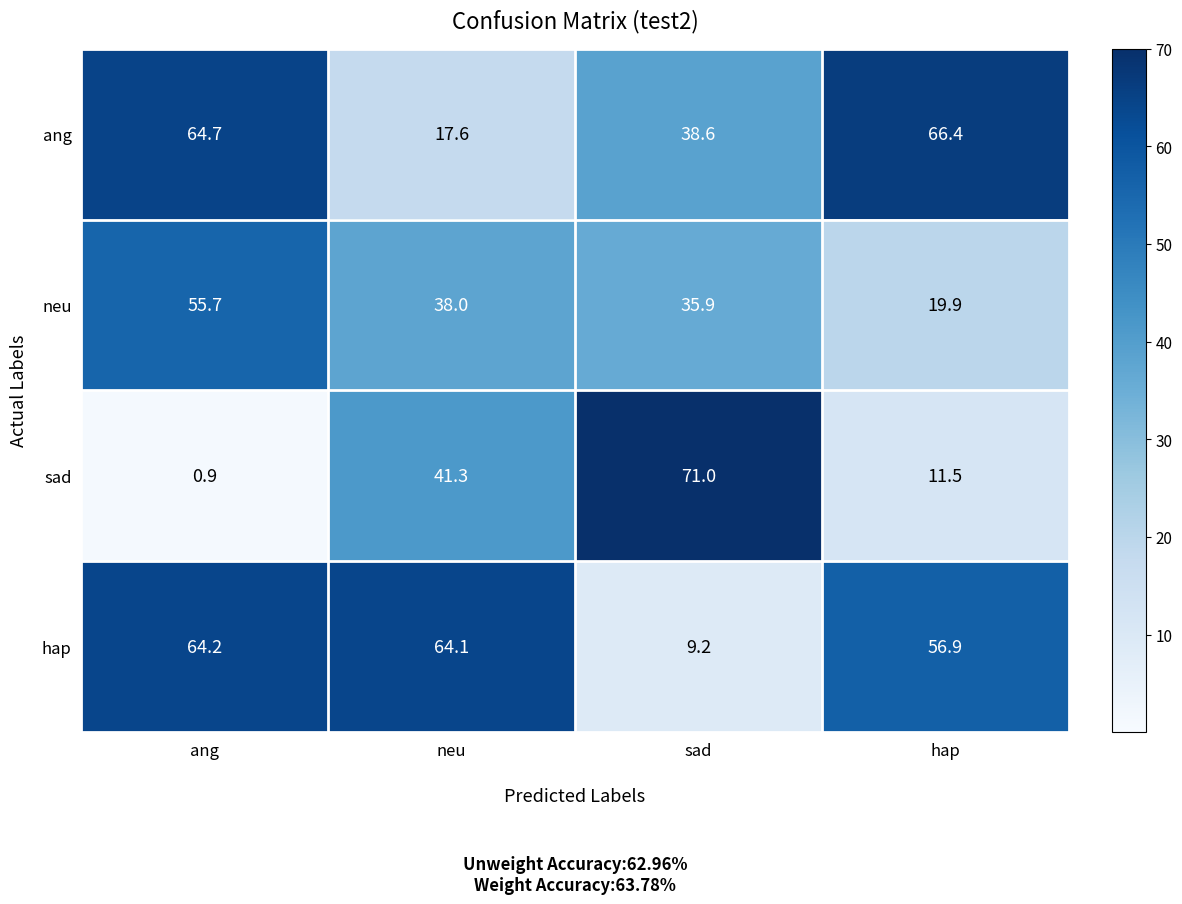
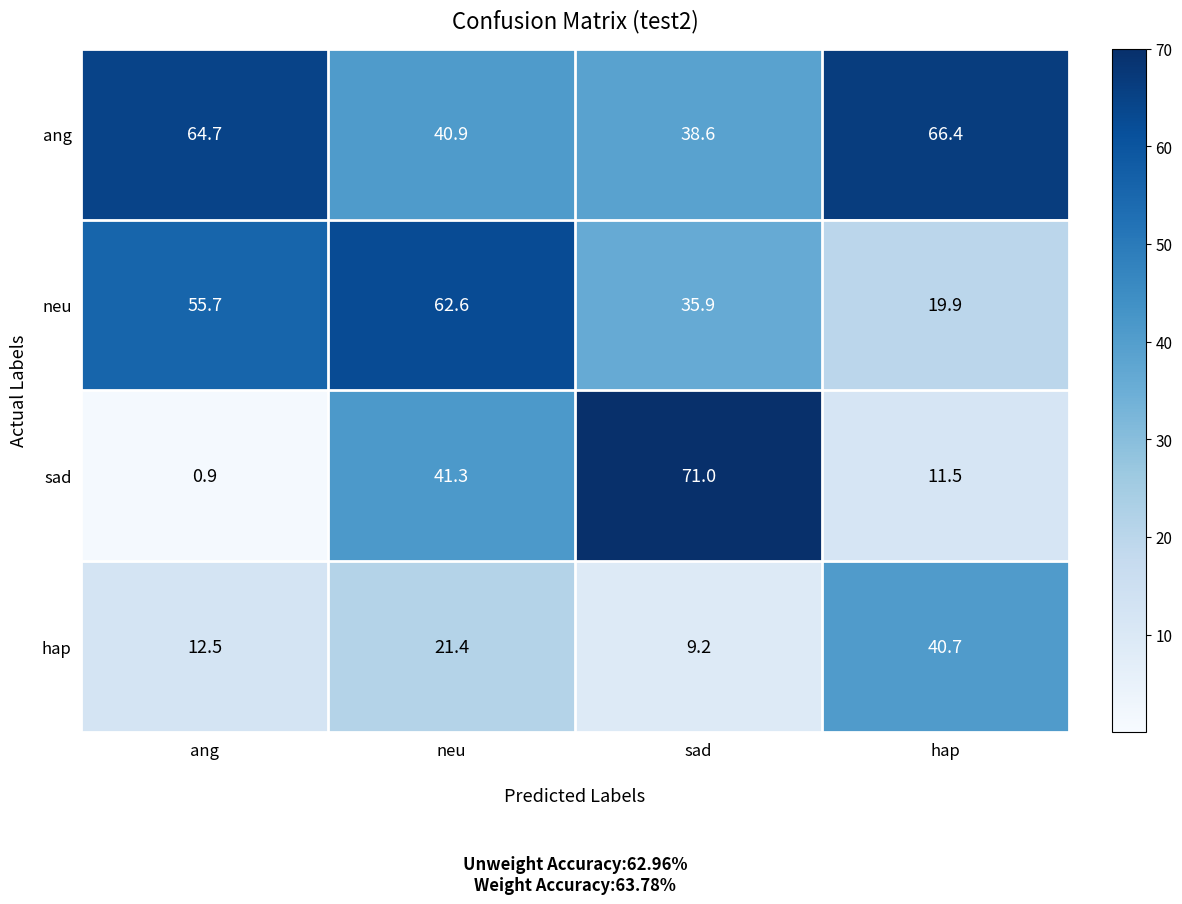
ang, neu: 17.6 -> 40.9
neu, neu: 38.0 -> 62.6
hap, ang: 64.2 -> 12.5
hap, neu: 64.1 -> 21.4
hap, hap: 56.9 -> 40.7
